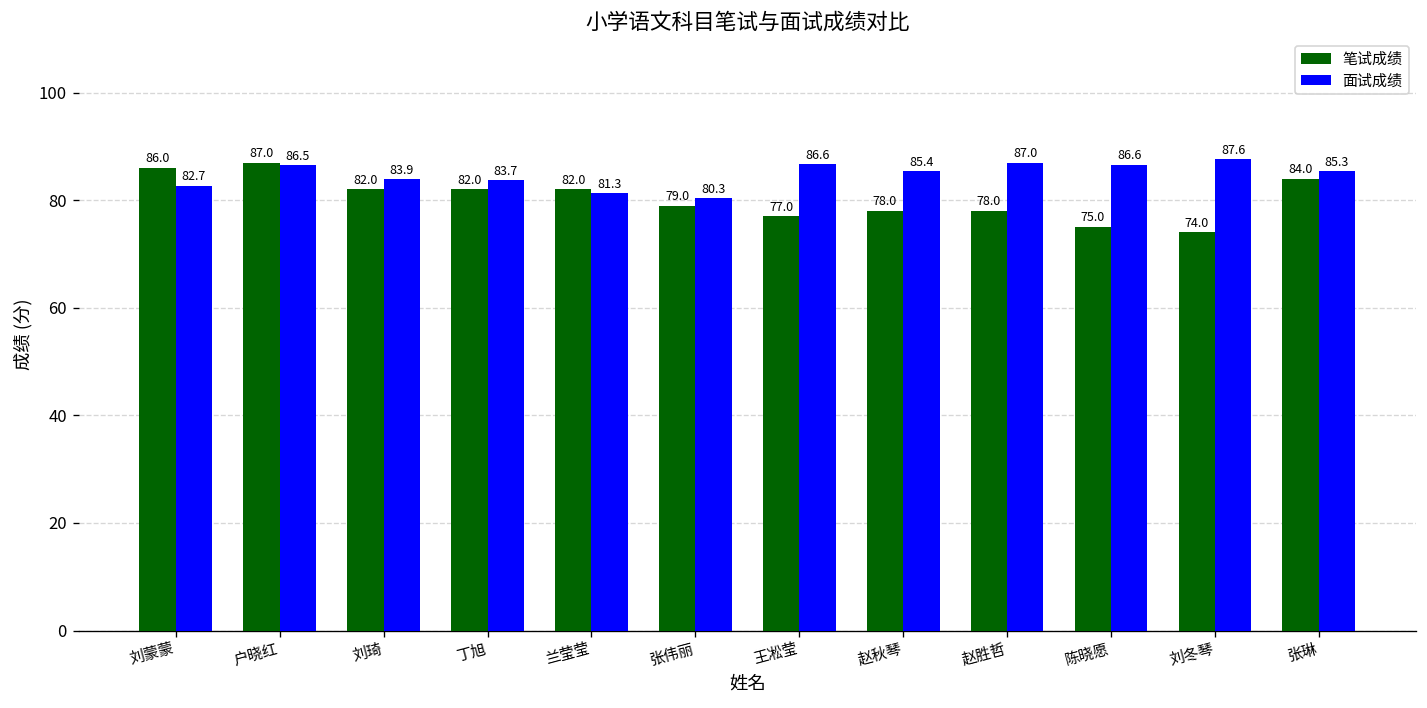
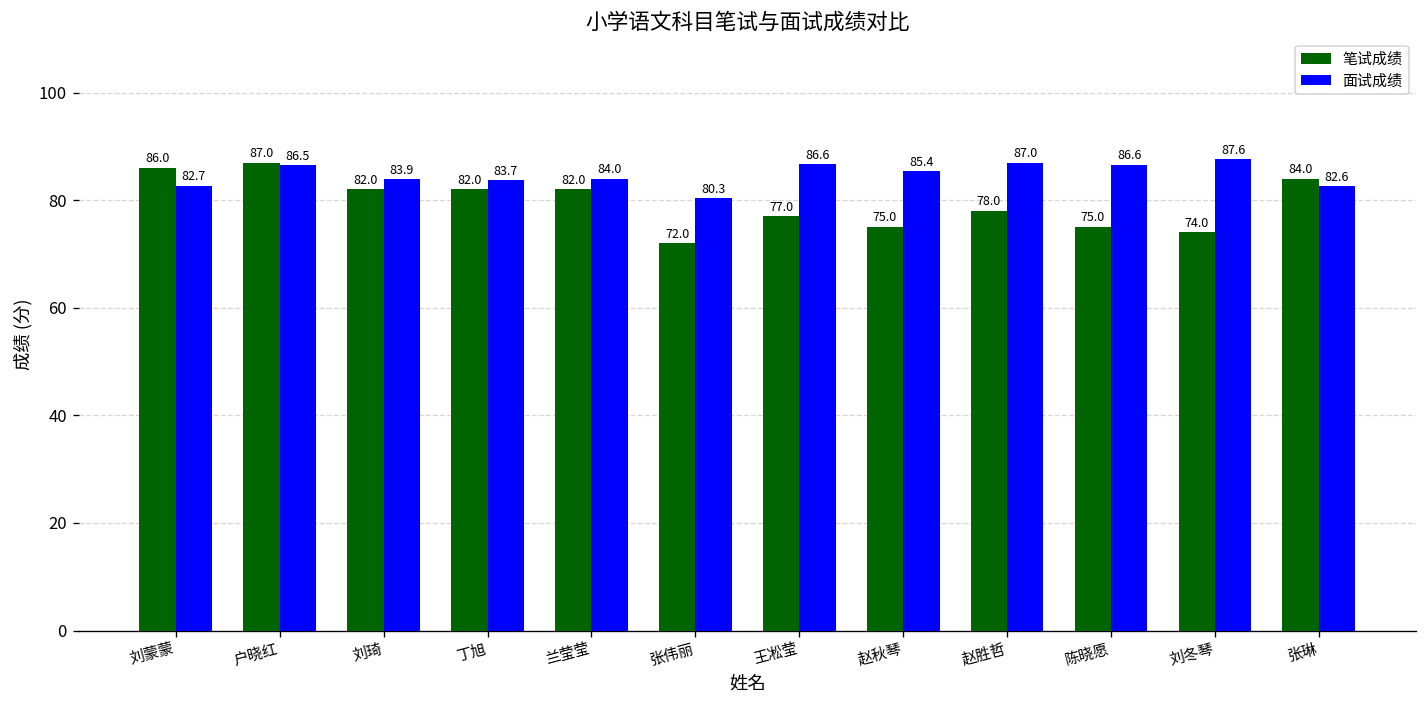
面试成绩, 兰莹莹: 81.3 -> 84.0
笔试成绩, 张伟丽: 79.0 -> 72.0
笔试成绩, 赵秋琴: 78.0 -> 75.0
面试成绩, 张琳: 85.3 -> 82.6
